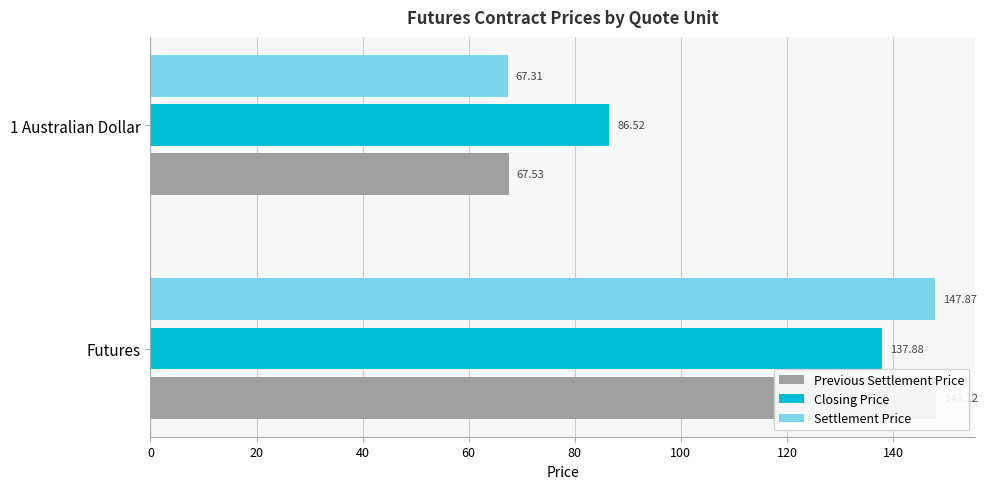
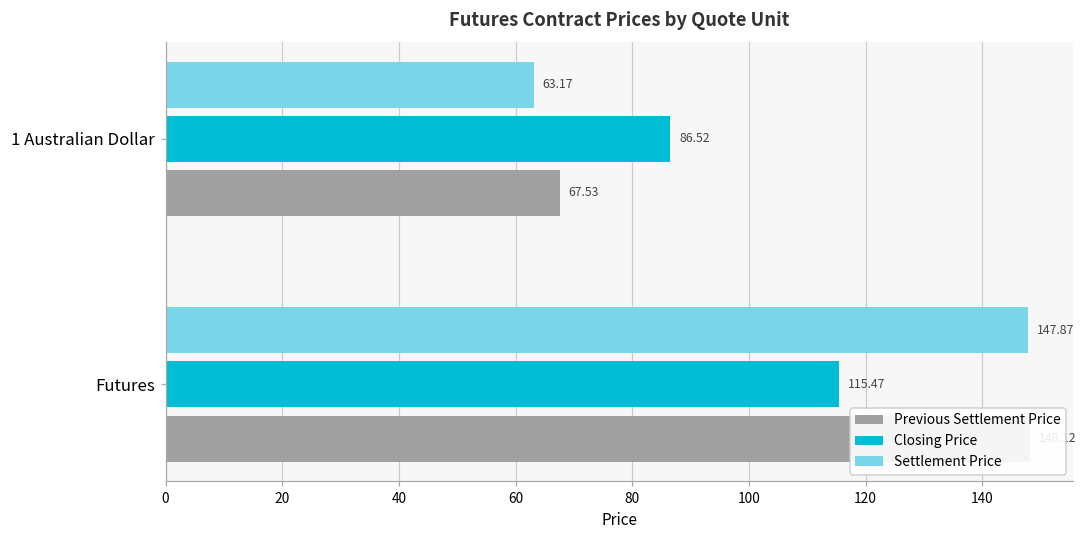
Settlement Price, 1 Australian Dollar: 67.31 -> 63.17
Closing Price, Futures: 137.88 -> 115.47
